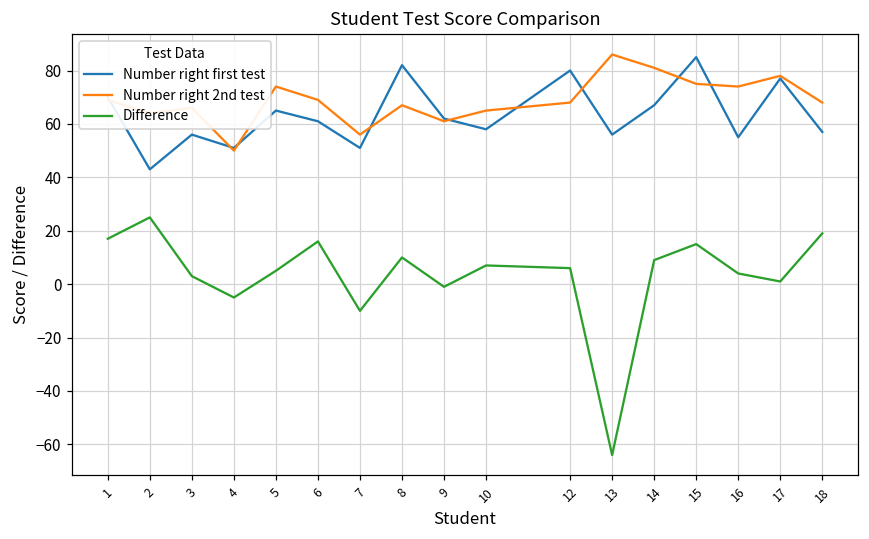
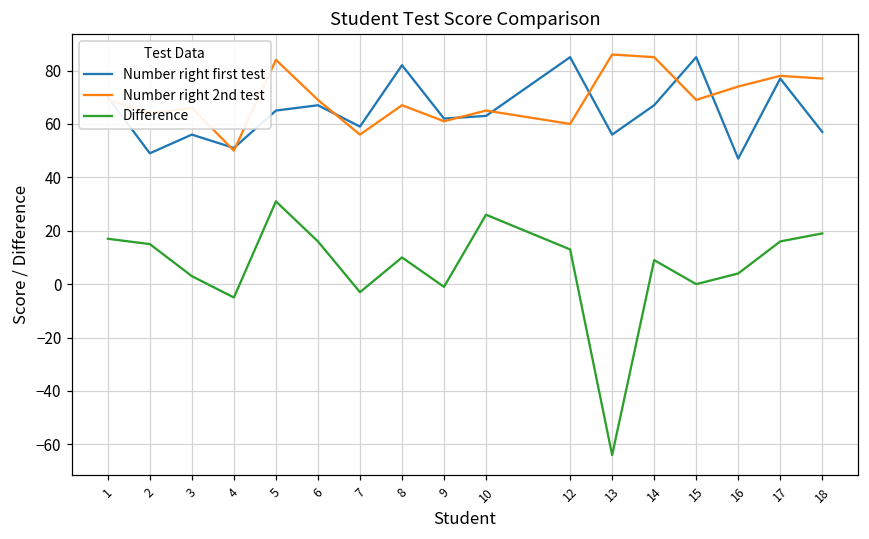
Number right first test, 2: 43 -> 49
Difference, 2: 25 -> 15
Number right 2nd test, 5: 74 -> 84
Difference, 5: 5 -> 31
Number right first test, 6: 61 -> 67
Number right first test, 7: 51 -> 59
Difference, 7: -10 -> -3
Number right first test, 10: 58 -> 63
Difference, 10: 7 -> 26
Number right first test, 12: 80 -> 85
Number right 2nd test, 12: 68 -> 60
Difference, 12: 6 -> 13
Number right 2nd test, 14: 81 -> 85
Number right 2nd test, 15: 75 -> 69
Difference, 15: 15 -> 0
Number right first test, 16: 55 -> 47
Difference, 17: 1 -> 16
Number right 2nd test, 18: 68 -> 77
